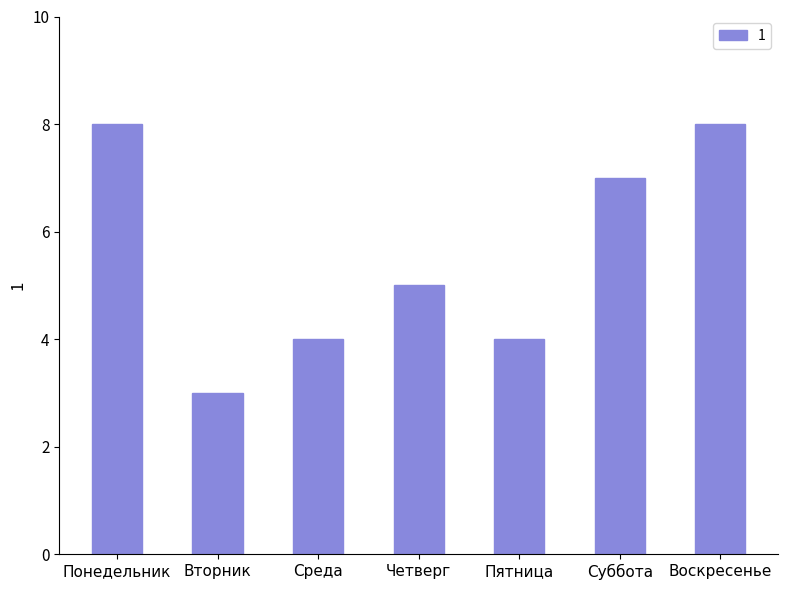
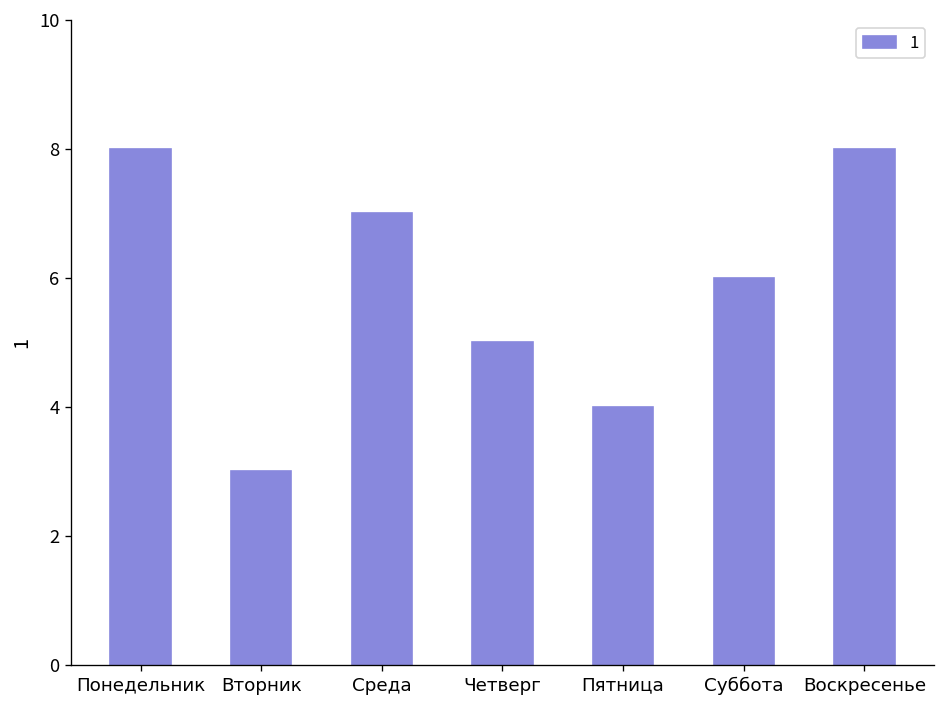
Среда: 4 -> 7
Суббота: 7 -> 6
